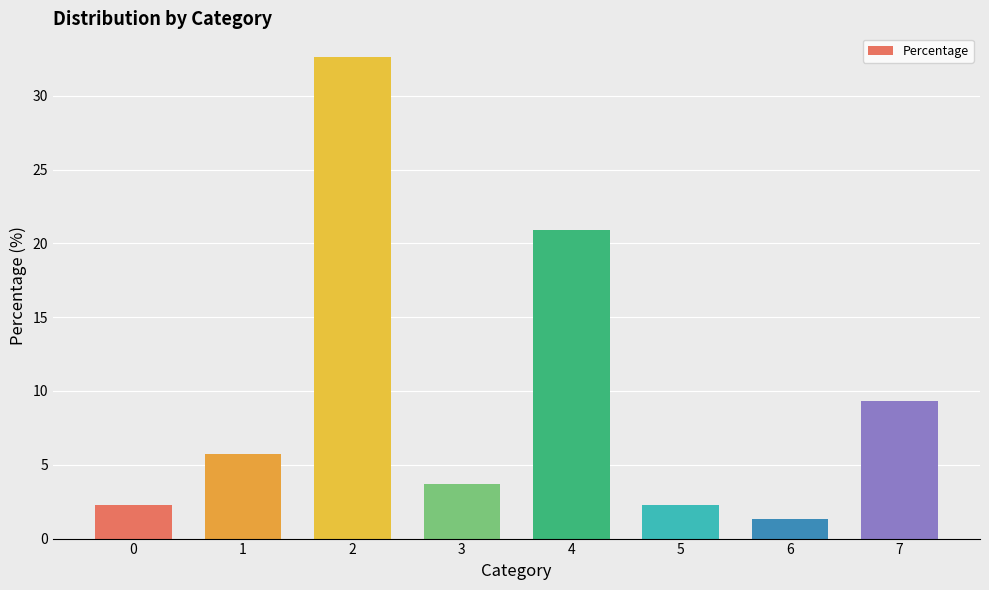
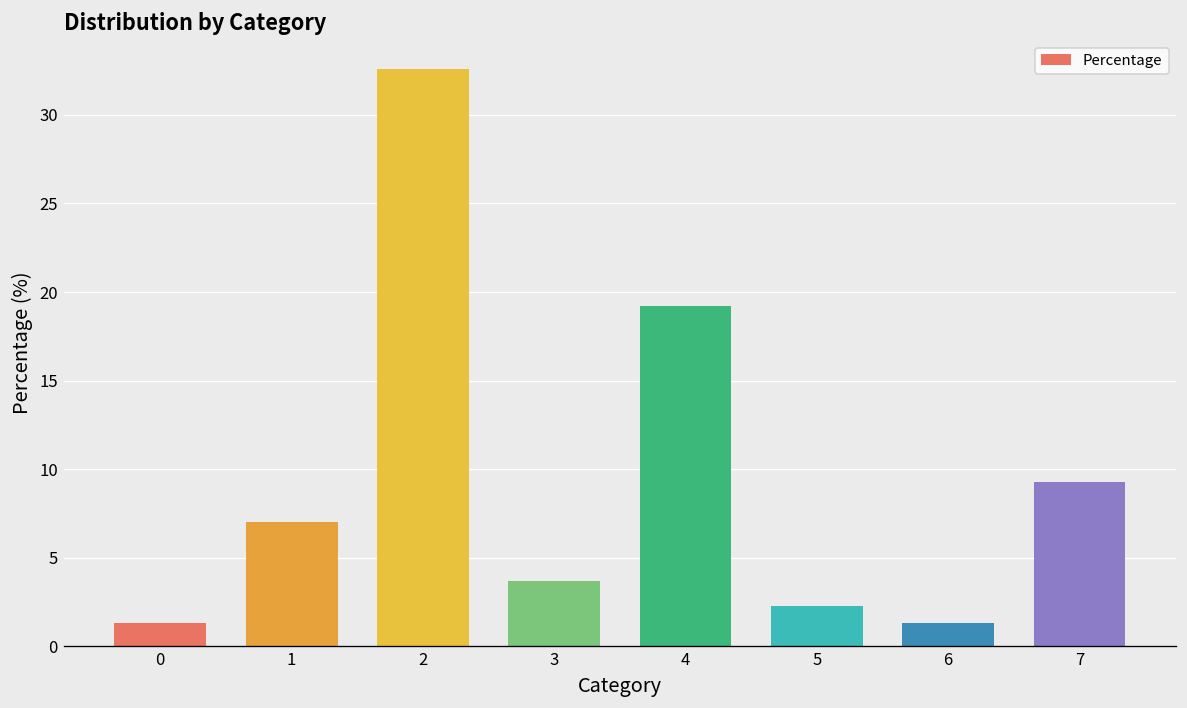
0: 2.3 -> 1.3
1: 5.7 -> 7.0
4: 20.9 -> 19.2
